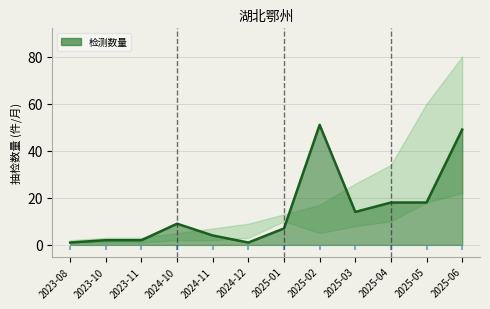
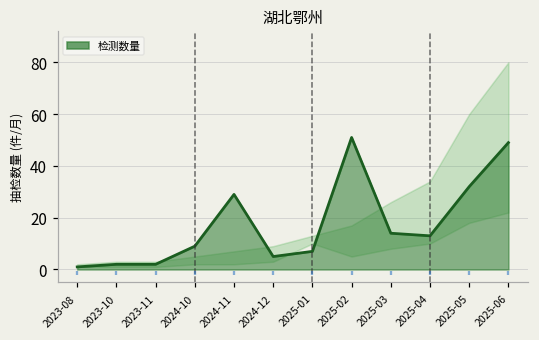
检测数量, 2024-11: 4 -> 29
检测数量, 2024-12: 1 -> 5
检测数量, 2025-04: 18 -> 13
检测数量, 2025-05: 18 -> 32
